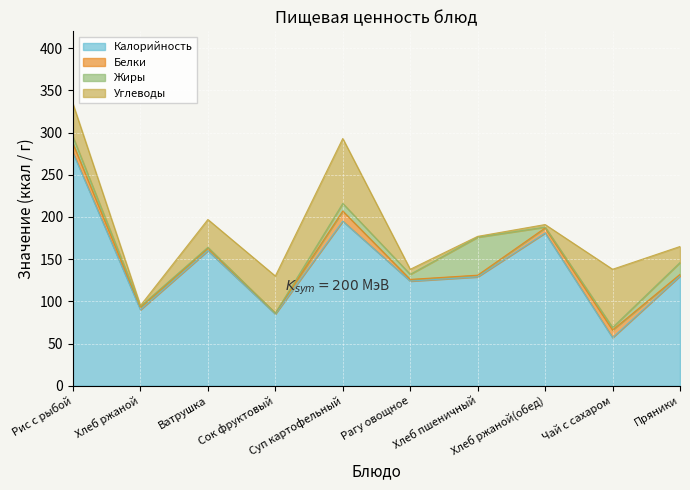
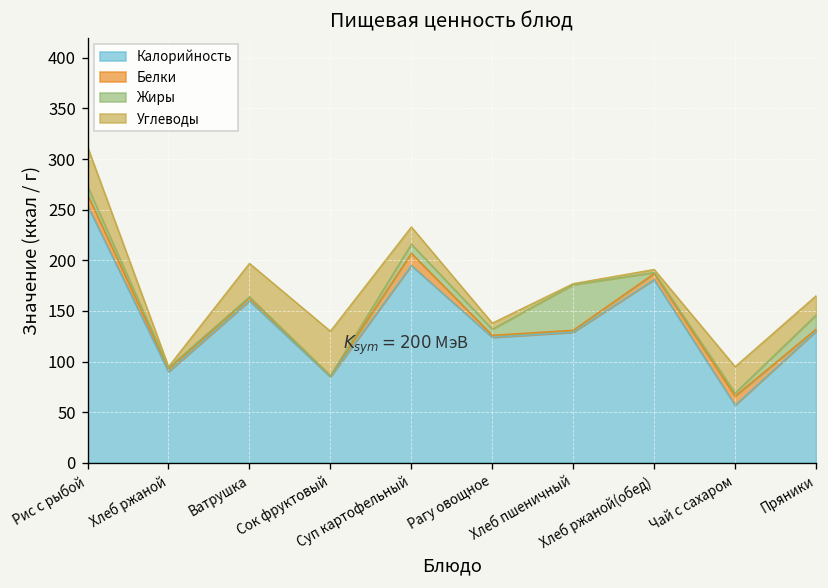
Калорийность, Рис с рыбой: 280 -> 250
Углеводы, Суп картофельный: 80 -> 20
Углеводы, Чай с сахаром: 70 -> 30
